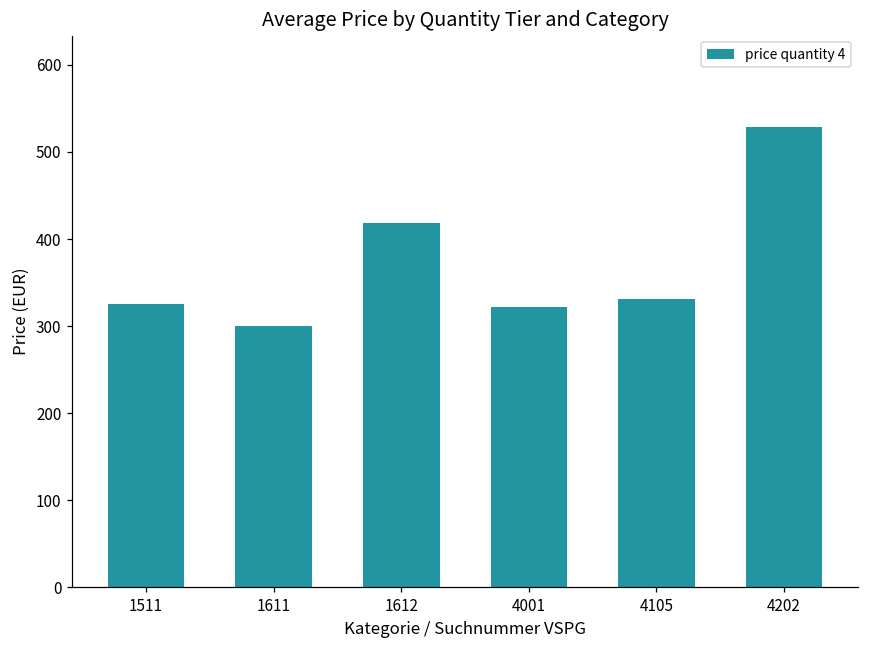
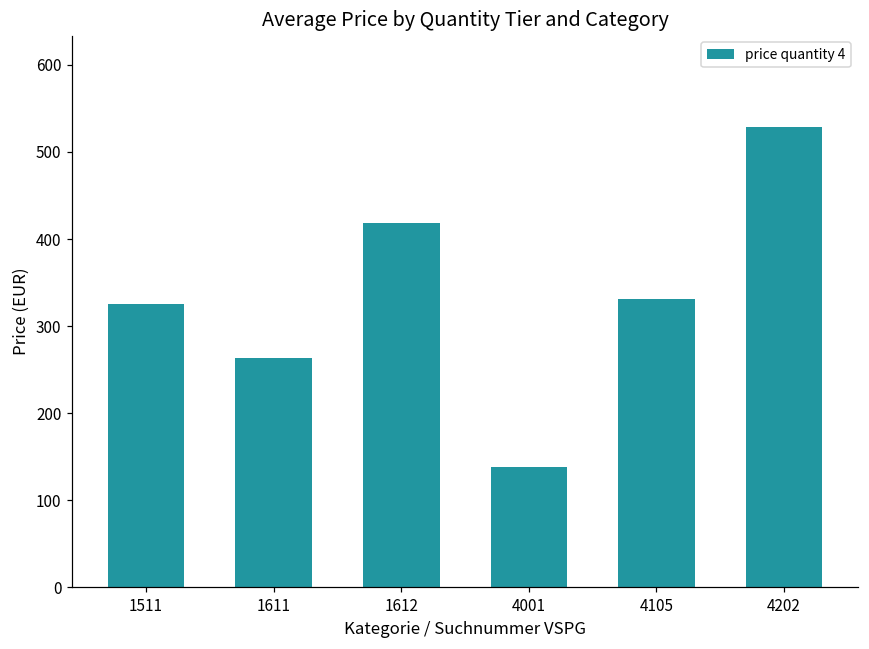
1611: 300 -> 260
4001: 320 -> 140
